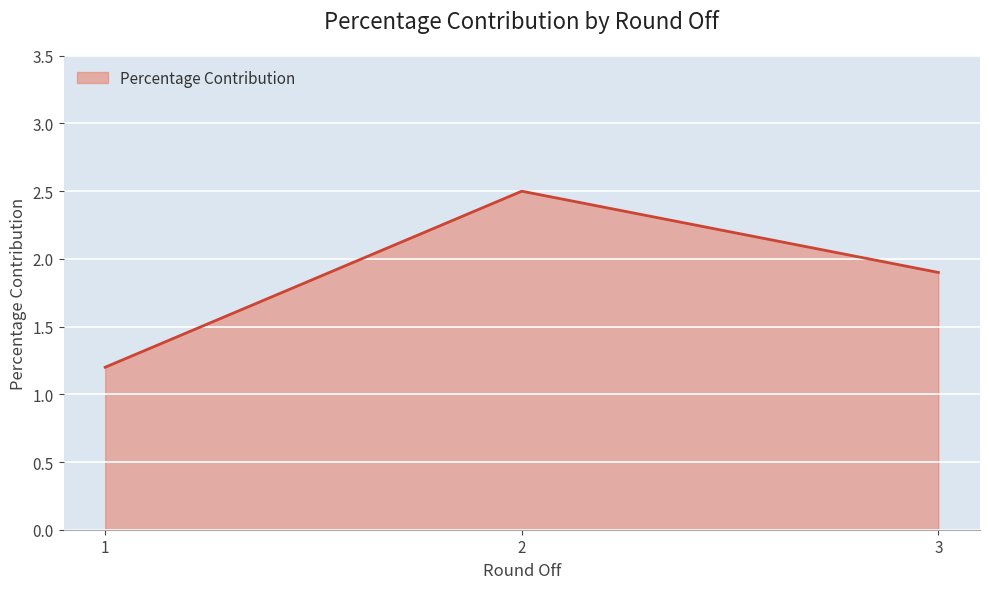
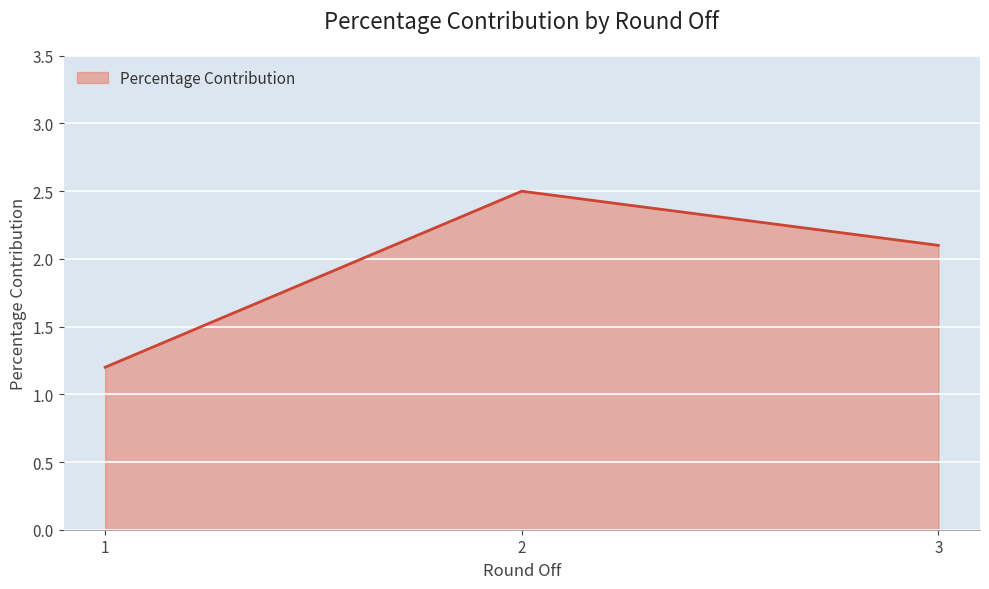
3: 1.9 -> 2.1
